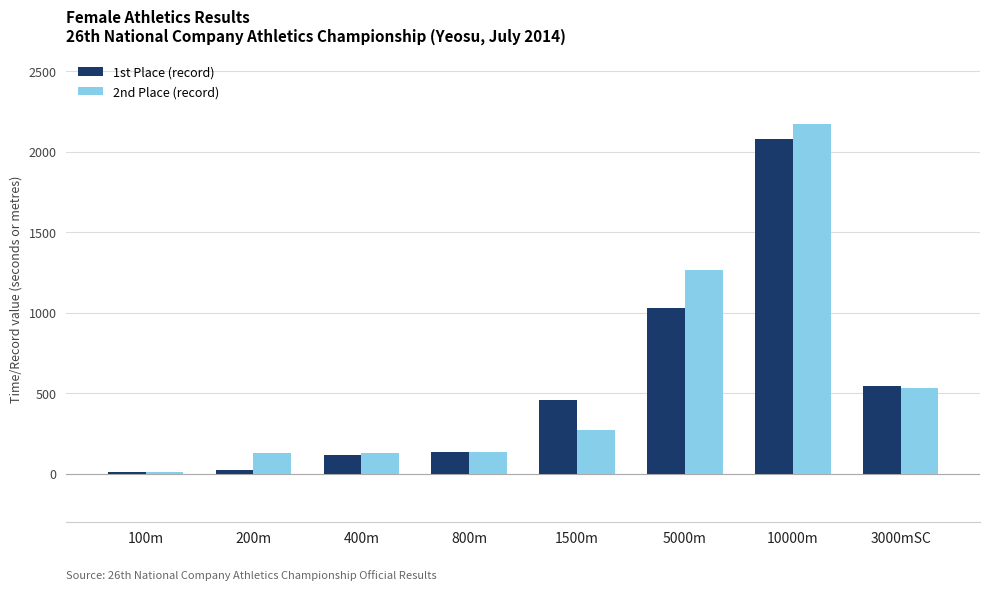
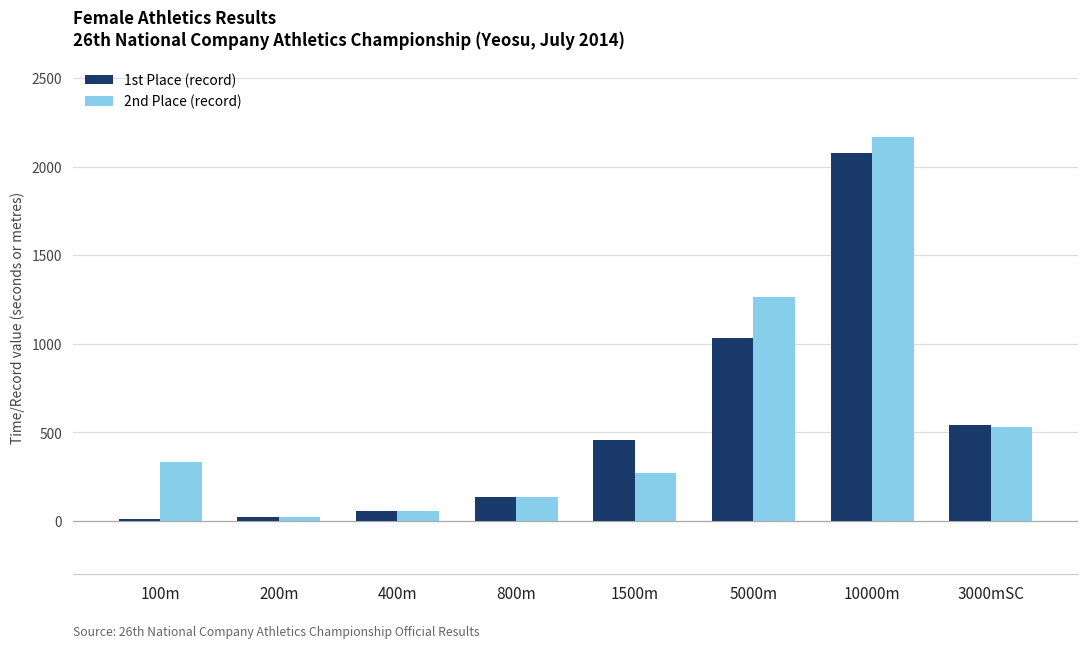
2nd Place (record), 100m: 10 -> 330
2nd Place (record), 200m: 130 -> 20
1st Place (record), 400m: 120 -> 60
2nd Place (record), 400m: 130 -> 60
